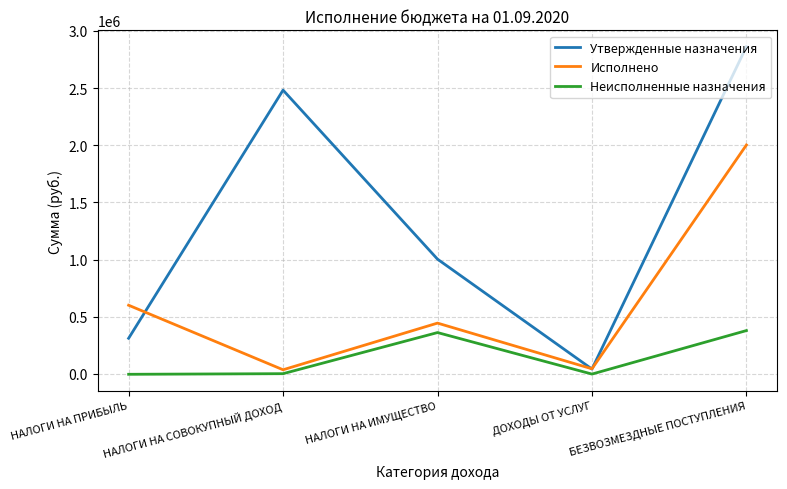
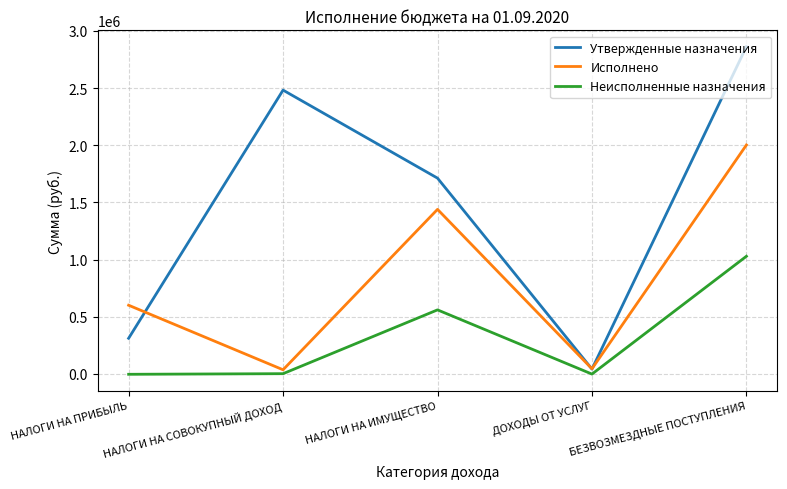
Утвержденные назначения, НАЛОГИ НА ИМУЩЕСТВО: 1000000 -> 1710000
Исполнено, НАЛОГИ НА ИМУЩЕСТВО: 440000 -> 1440000
Неисполненные назначения, НАЛОГИ НА ИМУЩЕСТВО: 360000 -> 560000
Неисполненные назначения, БЕЗВОЗМЕЗДНЫЕ ПОСТУПЛЕНИЯ: 380000 -> 1030000
